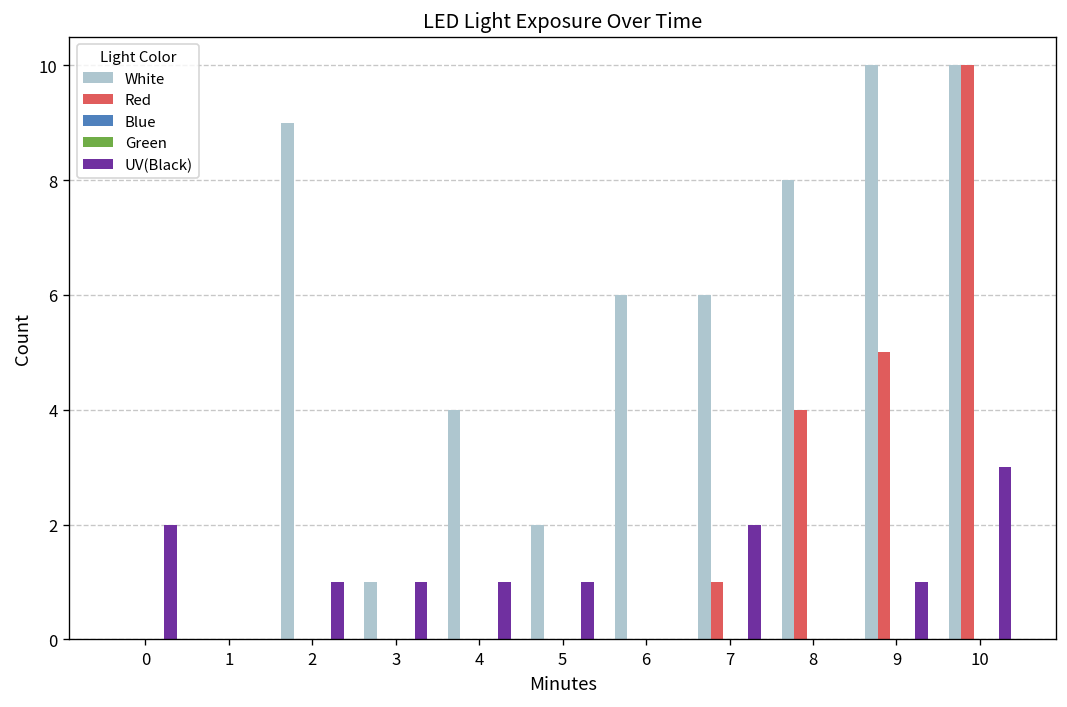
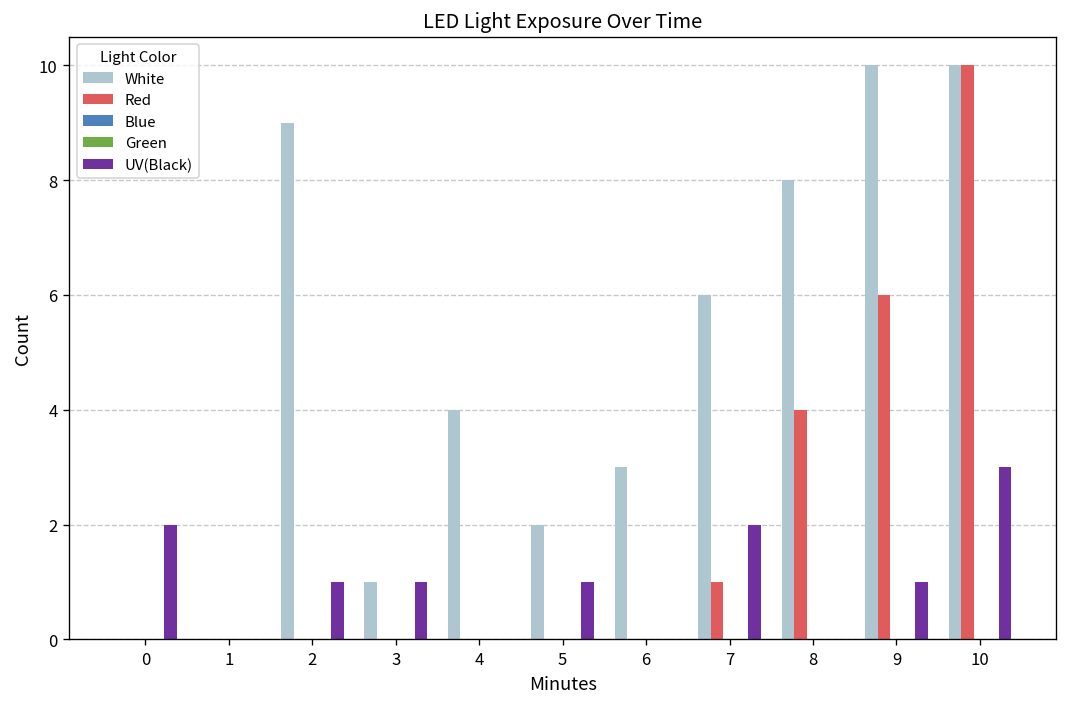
UV(Black), 4: 1 -> 0
White, 6: 6 -> 3
Red, 9: 5 -> 6
